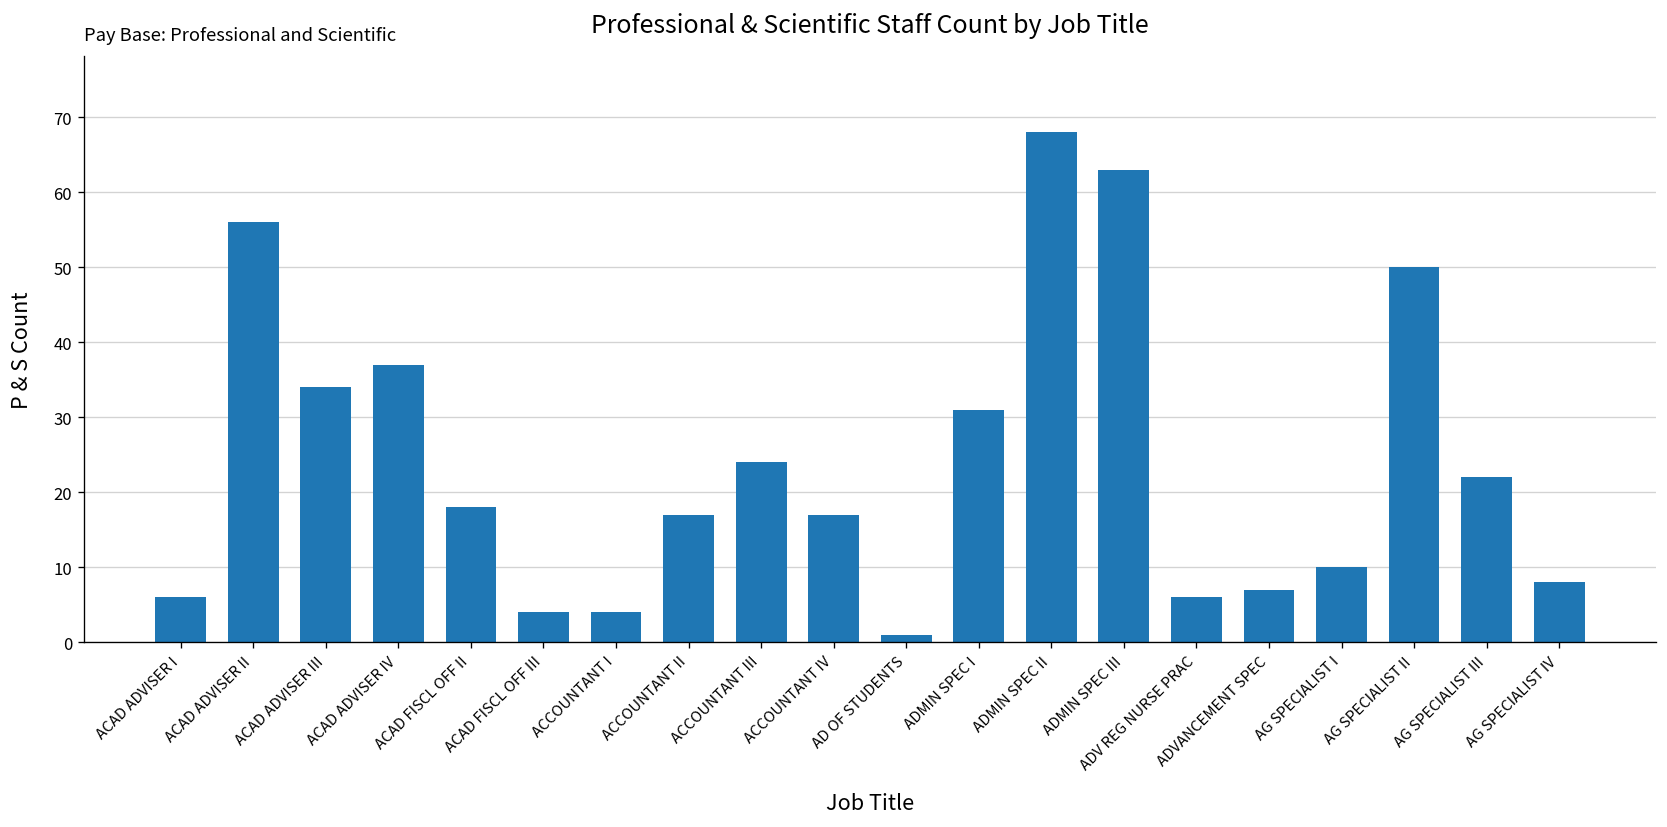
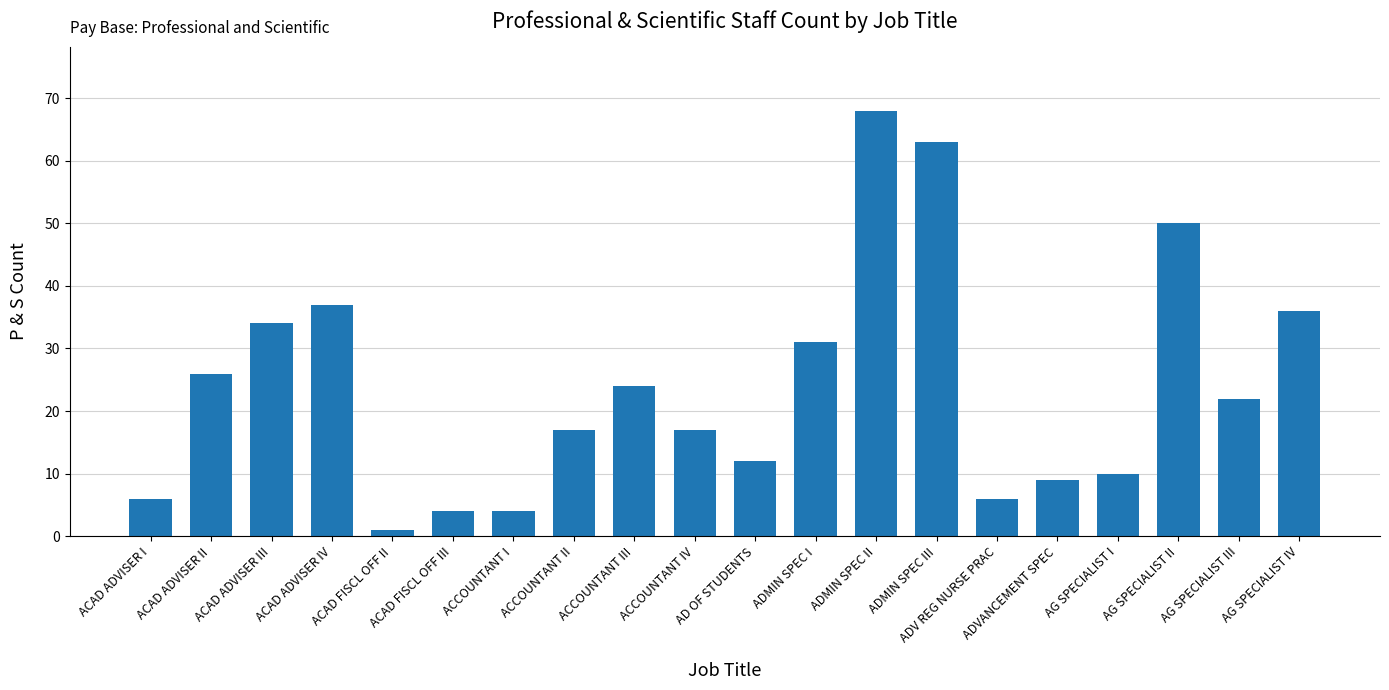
ACAD ADVISER II: 56 -> 26
ACAD FISCL OFF II: 18 -> 1
AD OF STUDENTS: 1 -> 12
ADVANCEMENT SPEC: 7 -> 9
AG SPECIALIST IV: 8 -> 36
